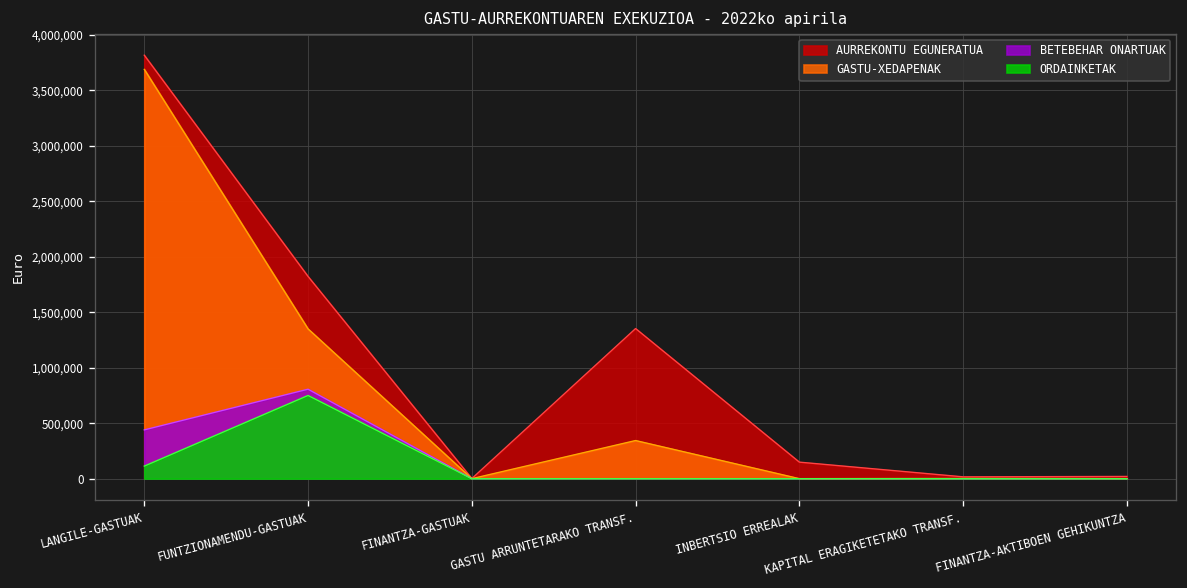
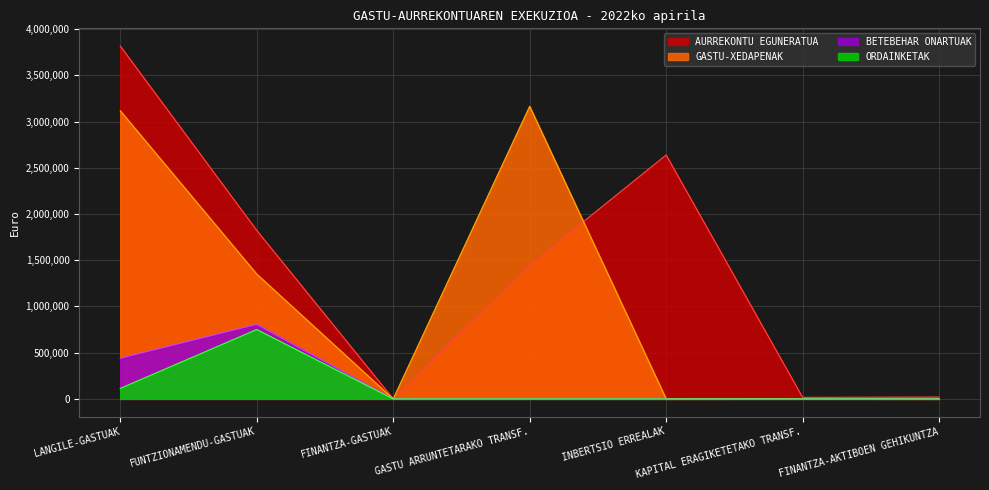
GASTU-XEDAPENAK, LANGILE-GASTUAK: 3,700,000 -> 3,100,000
AURREKONTU EGUNERATUA, GASTU ARRUNTETARAKO TRANSF.: 1,350,000 -> 1,450,000
GASTU-XEDAPENAK, GASTU ARRUNTETARAKO TRANSF.: 300,000 -> 3,200,000
AURREKONTU EGUNERATUA, INBERTSIO ERREALAK: 100,000 -> 2,600,000
